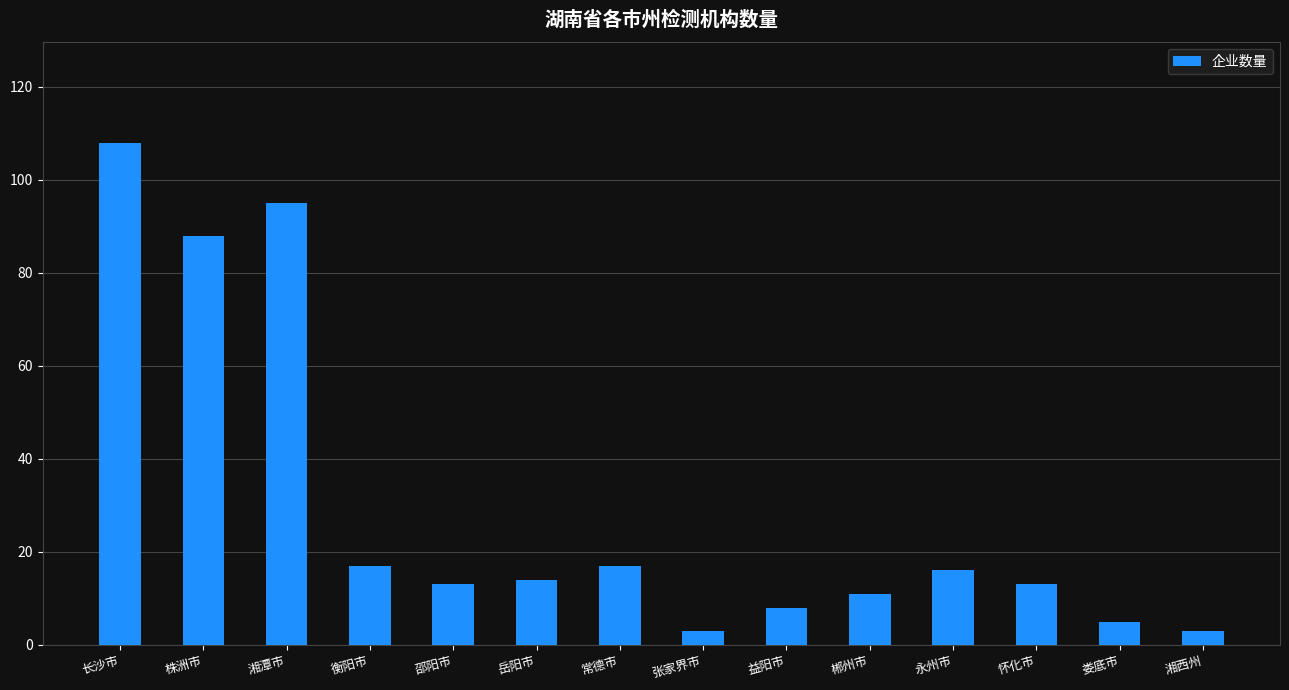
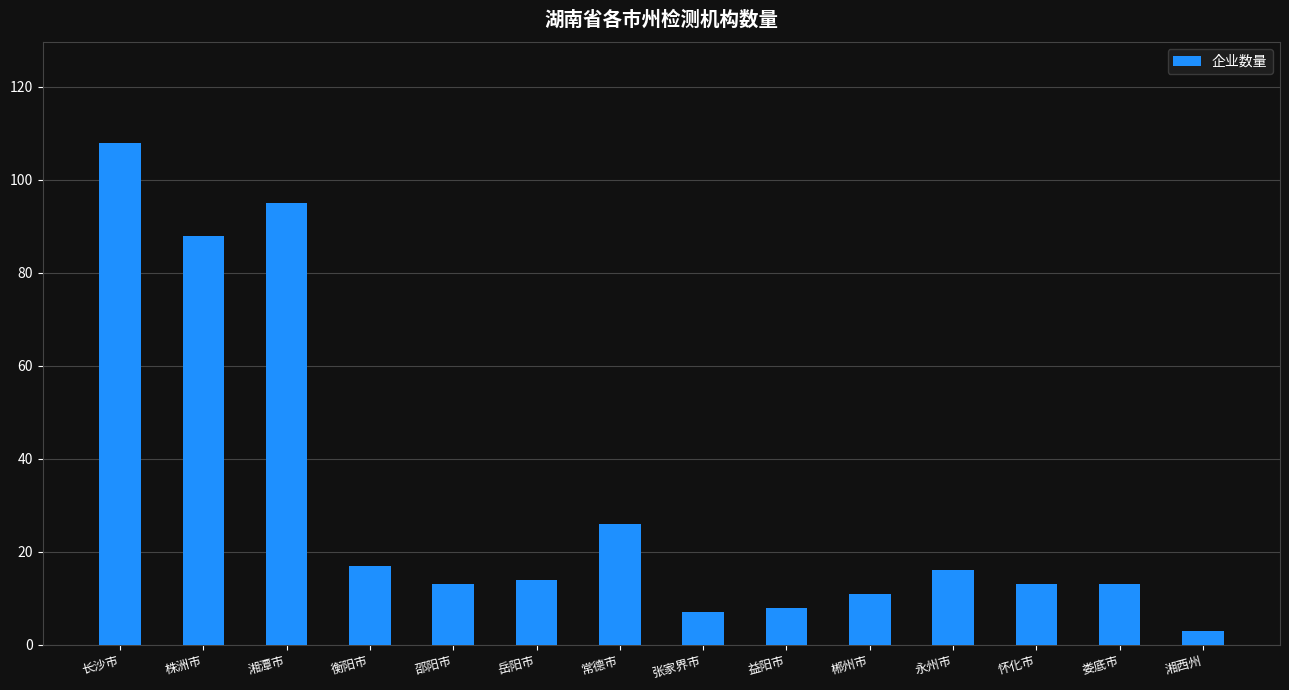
常德市: 17 -> 26
张家界市: 3 -> 7
娄底市: 5 -> 13
